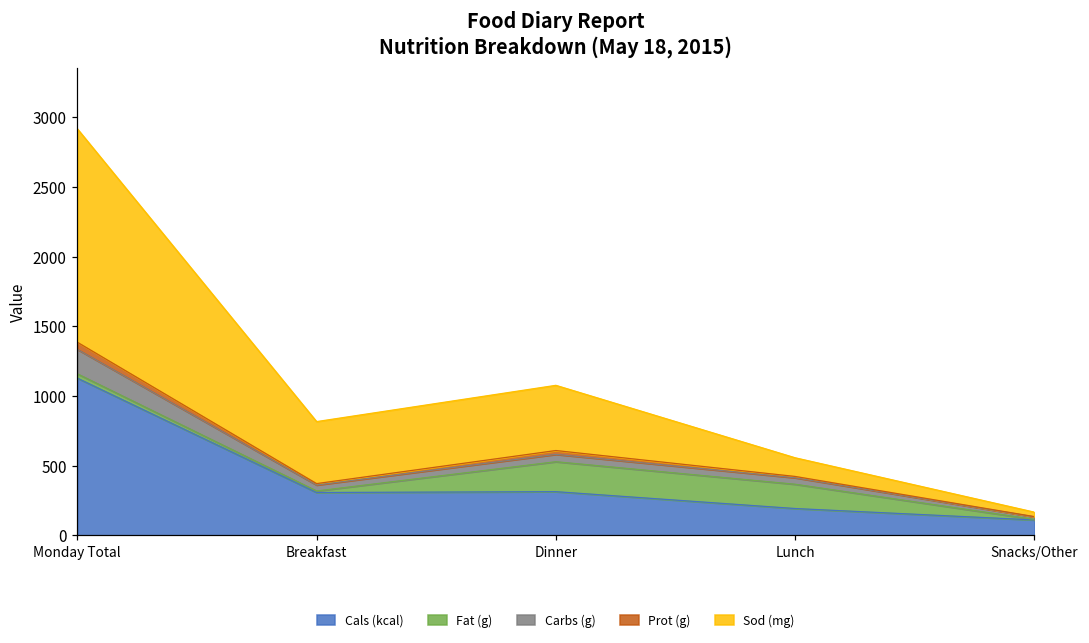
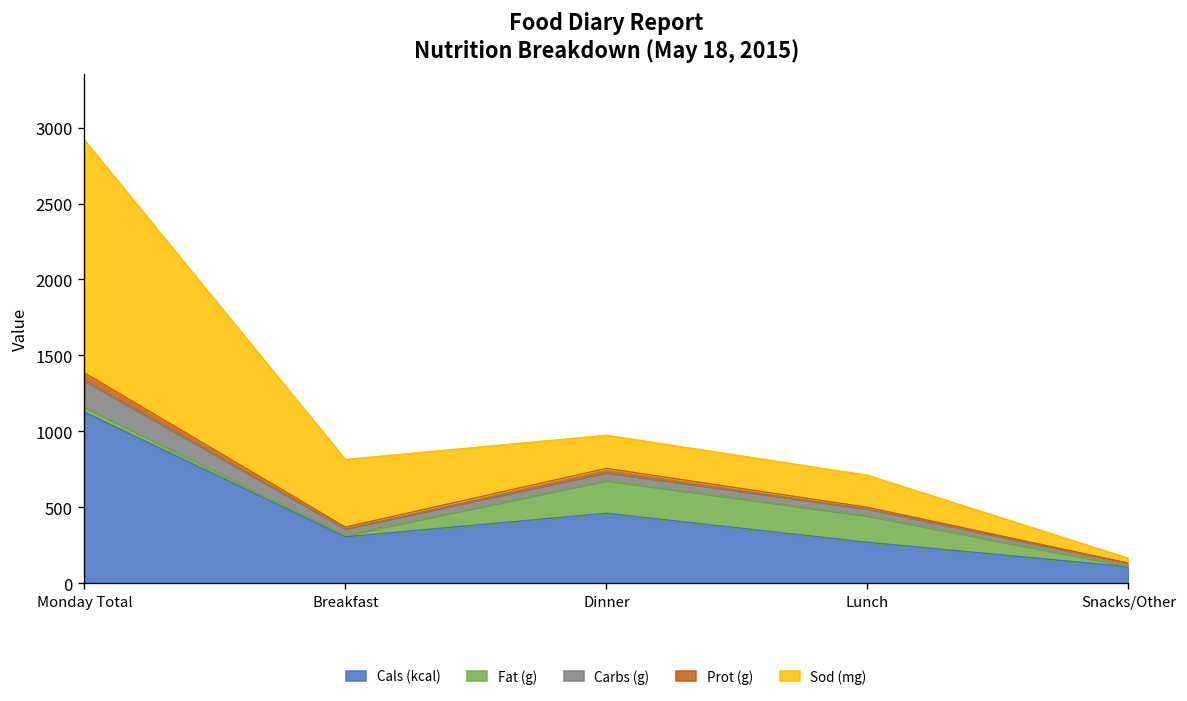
Cals (kcal), Dinner: 310 -> 460
Sod (mg), Dinner: 470 -> 220
Cals (kcal), Lunch: 190 -> 270
Sod (mg), Lunch: 130 -> 210
